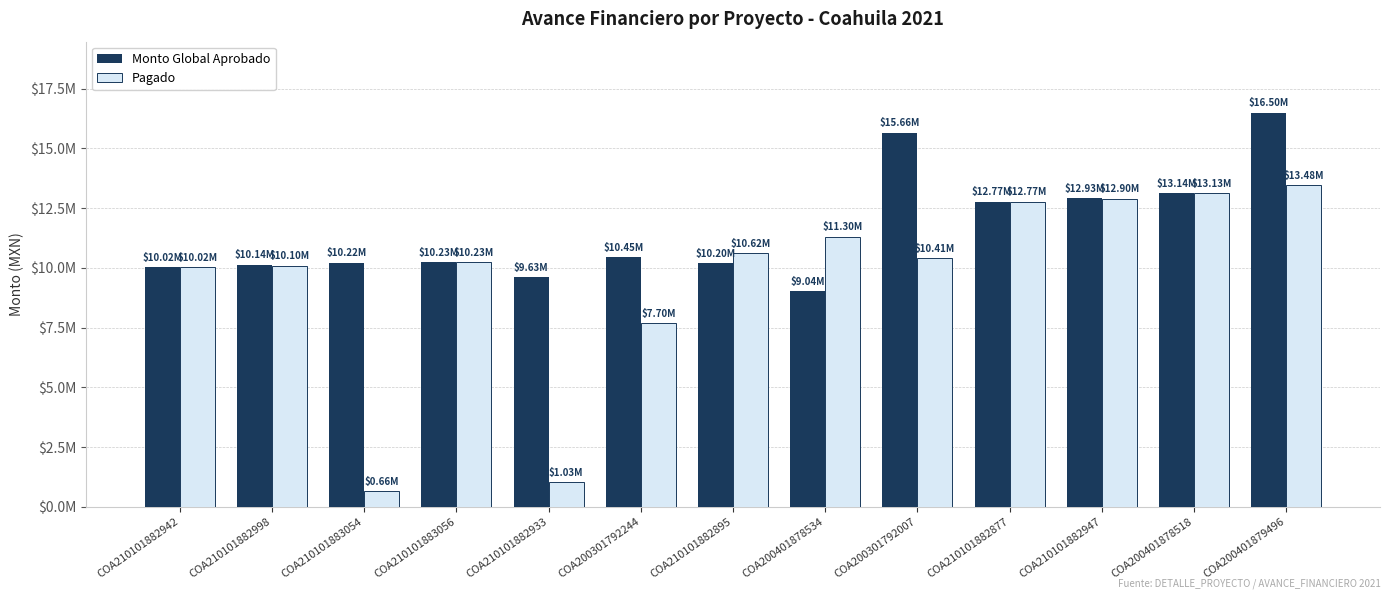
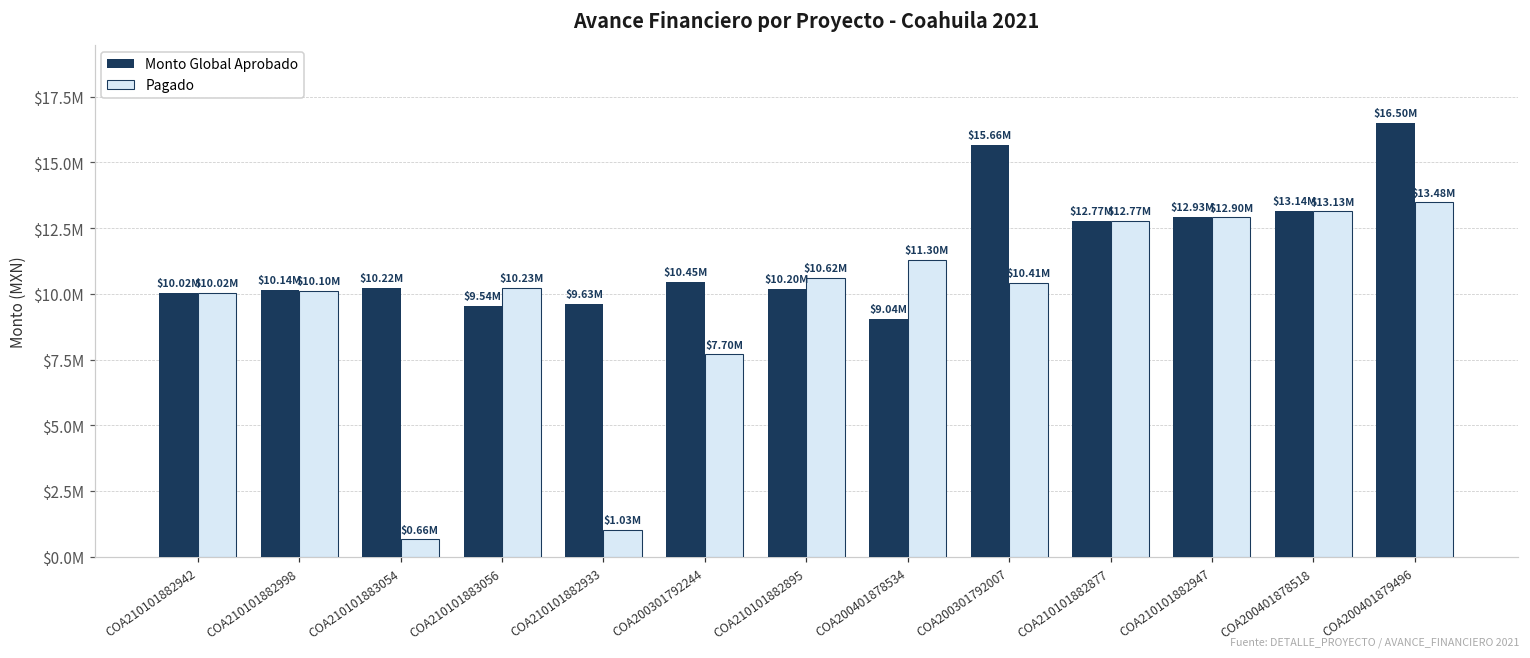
Monto Global Aprobado, COA210101883056: $10.23M -> $9.54M
